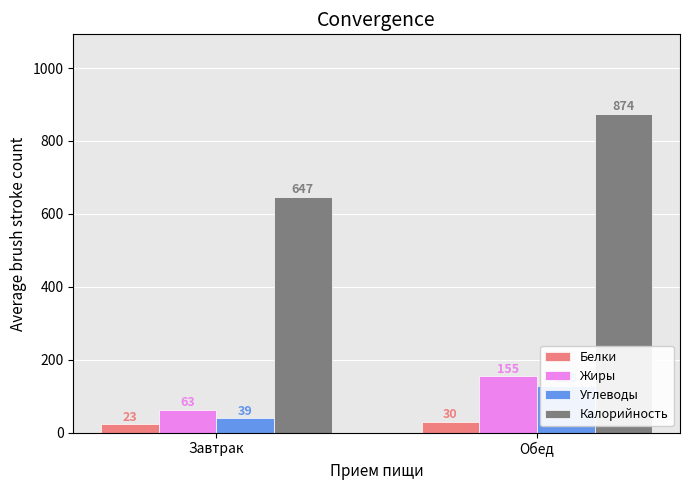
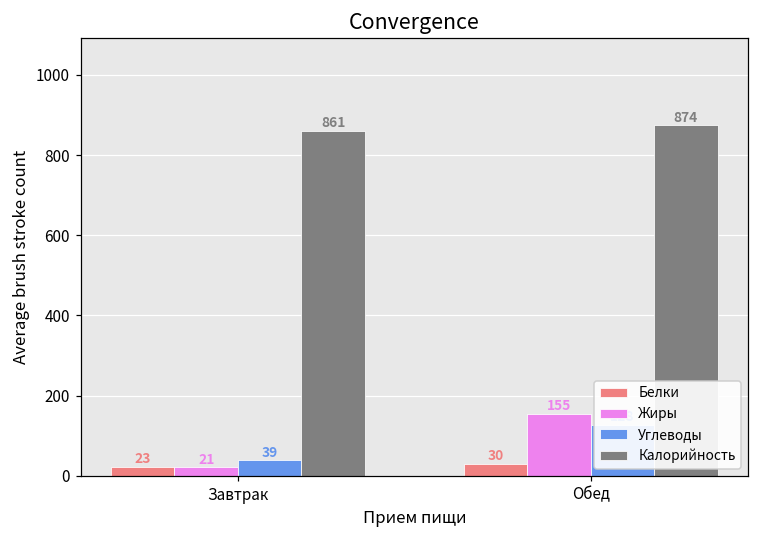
Жиры, Завтрак: 63 -> 21
Калорийность, Завтрак: 647 -> 861
